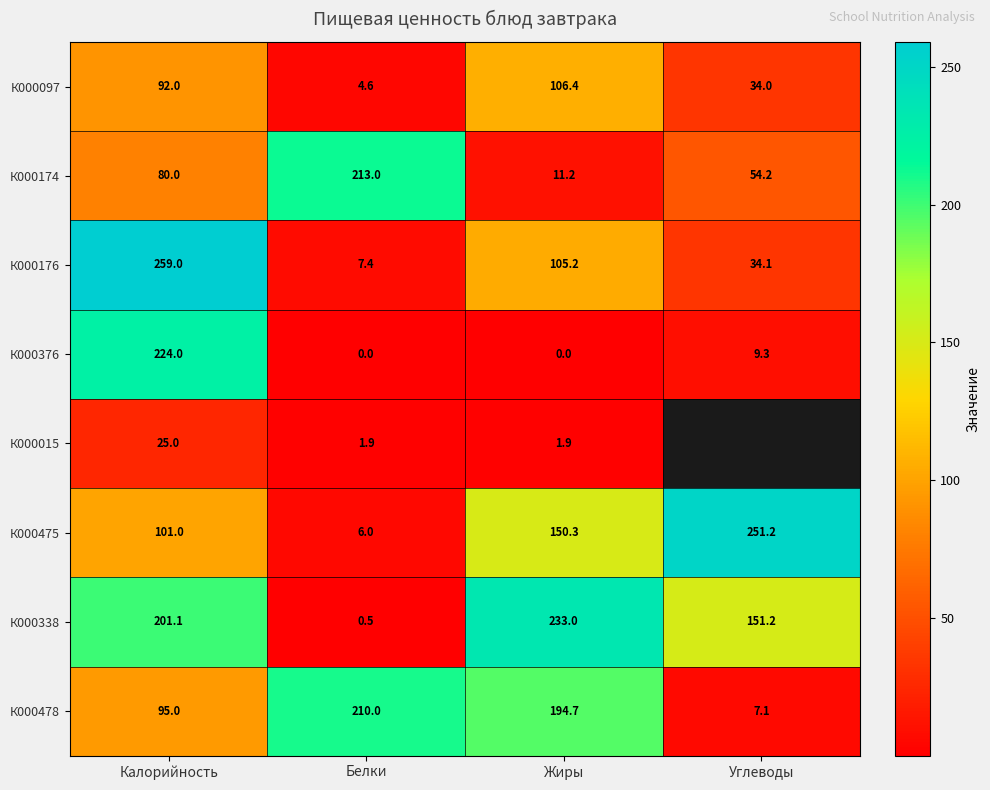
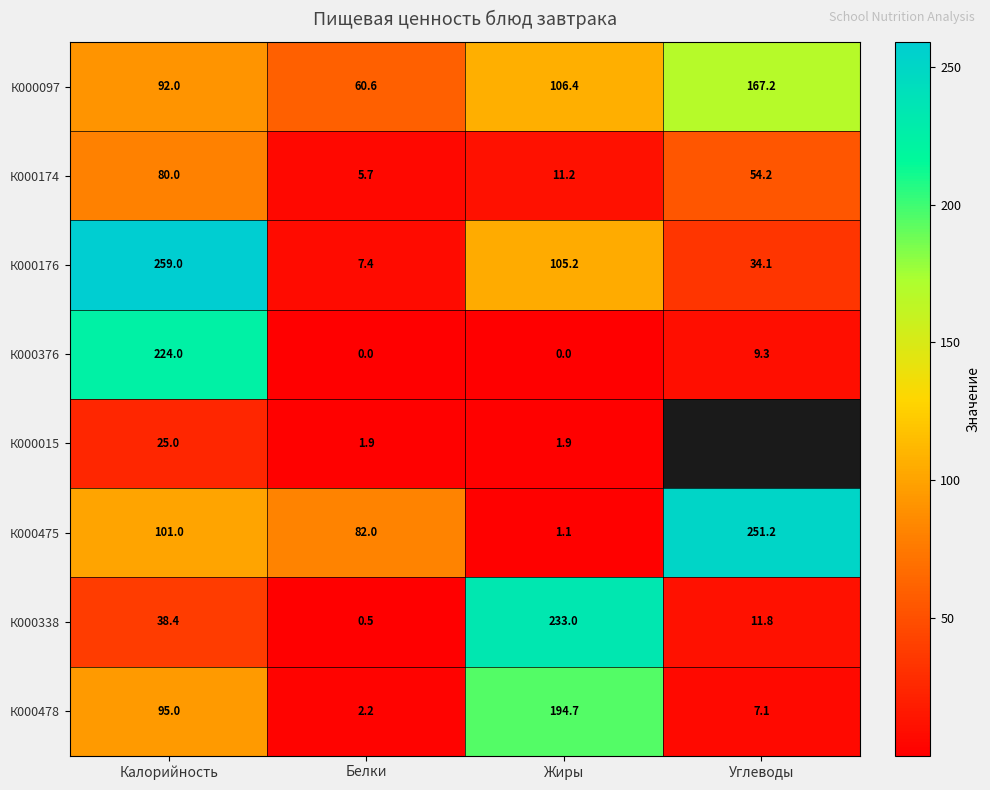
К000097, Белки: 4.6 -> 60.6
К000097, Углеводы: 34.0 -> 167.2
К000174, Белки: 213.0 -> 5.7
К000475, Белки: 6.0 -> 82.0
К000475, Жиры: 150.3 -> 1.1
К000338, Калорийность: 201.1 -> 38.4
К000338, Углеводы: 151.2 -> 11.8
К000478, Белки: 210.0 -> 2.2
